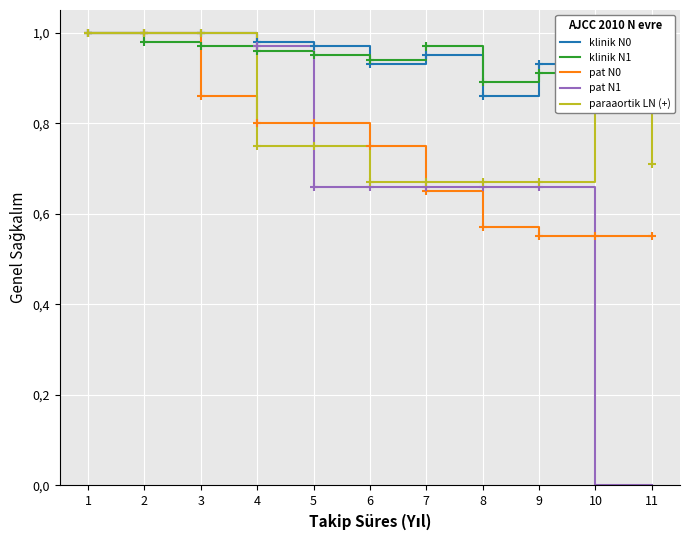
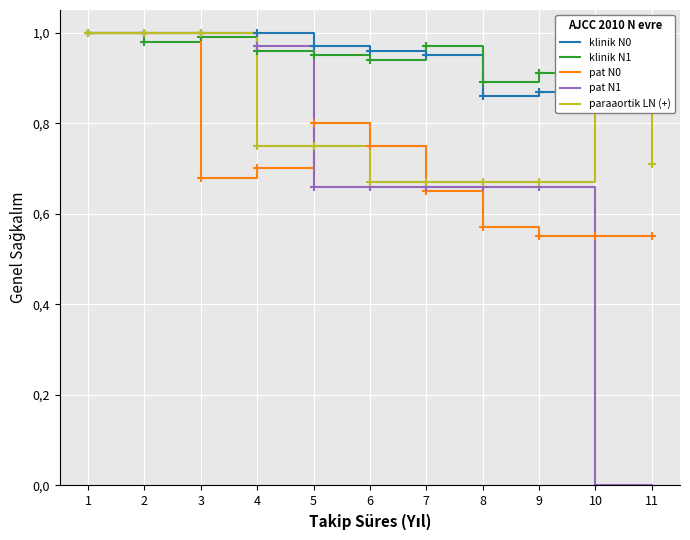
klinik N1, 3: 9.7 -> 9.9
pat N0, 3: 8.6 -> 6.8
klinik N0, 4: 9.8 -> 10.0
pat N0, 4: 8.0 -> 7.0
klinik N0, 6: 9.3 -> 9.6
klinik N0, 9: 9.3 -> 8.7
